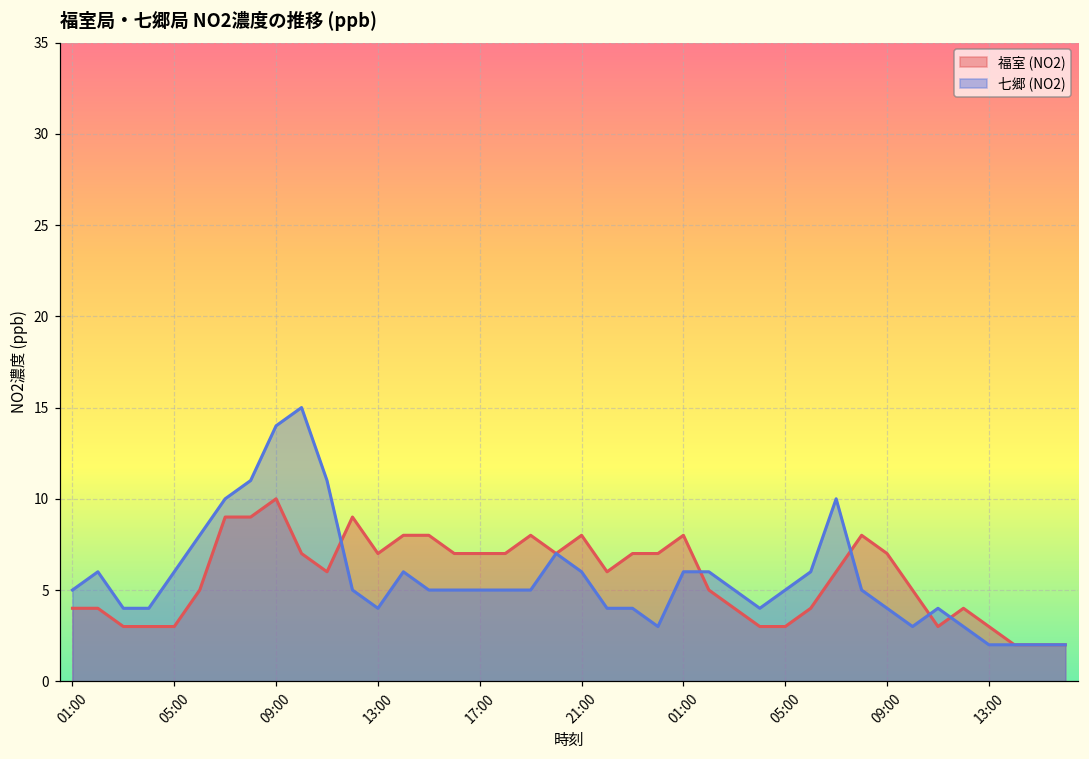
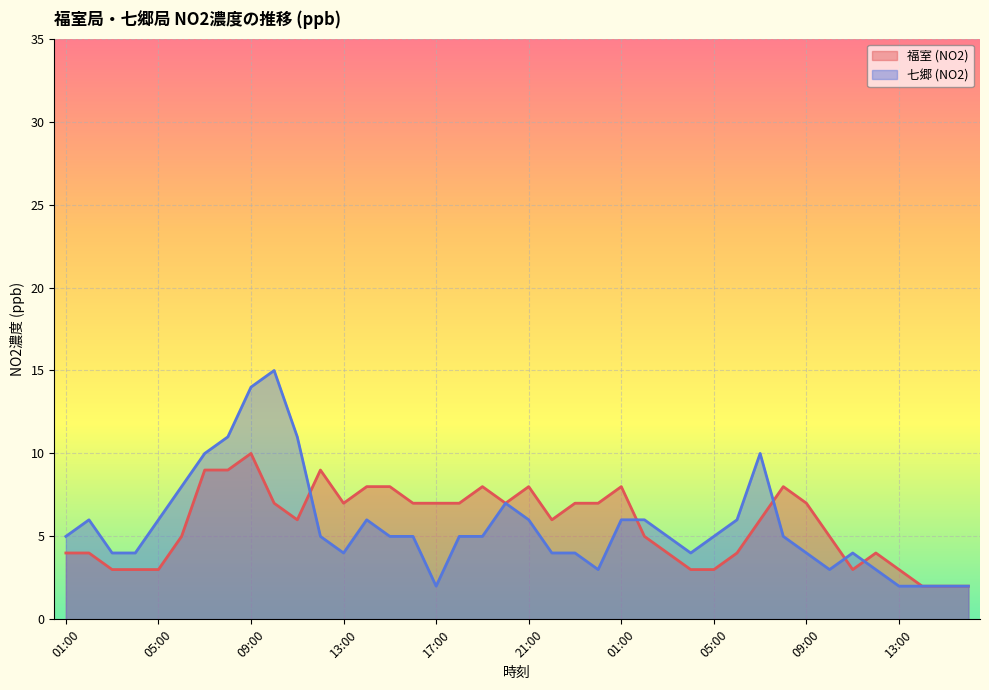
七郷 (NO2), 17:00: 5 -> 2
